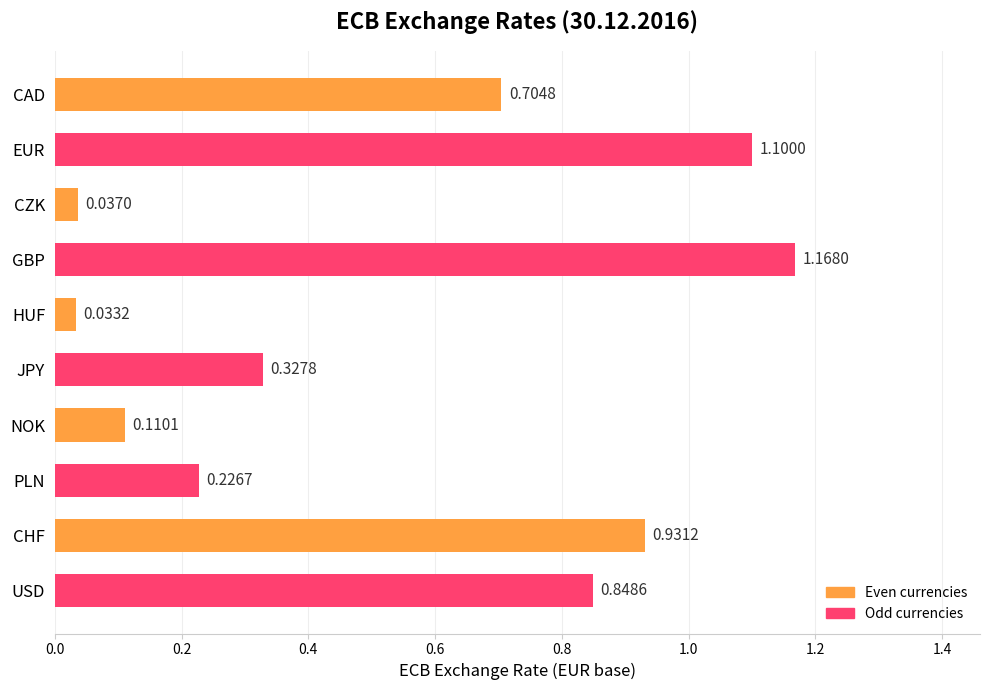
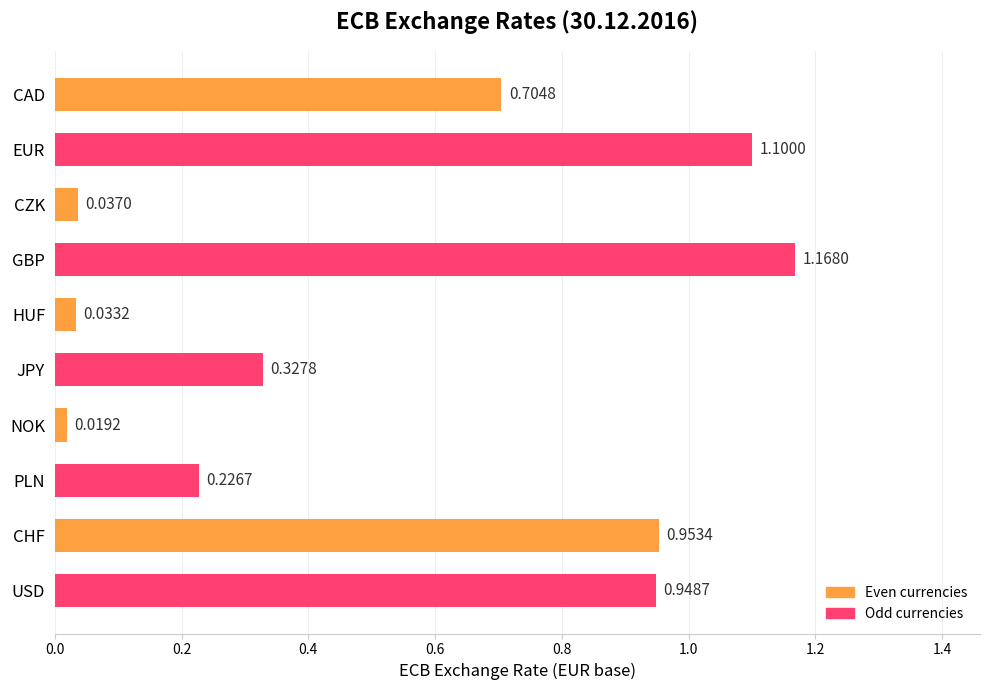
NOK: 0.1101 -> 0.0192
CHF: 0.9312 -> 0.9534
USD: 0.8486 -> 0.9487
